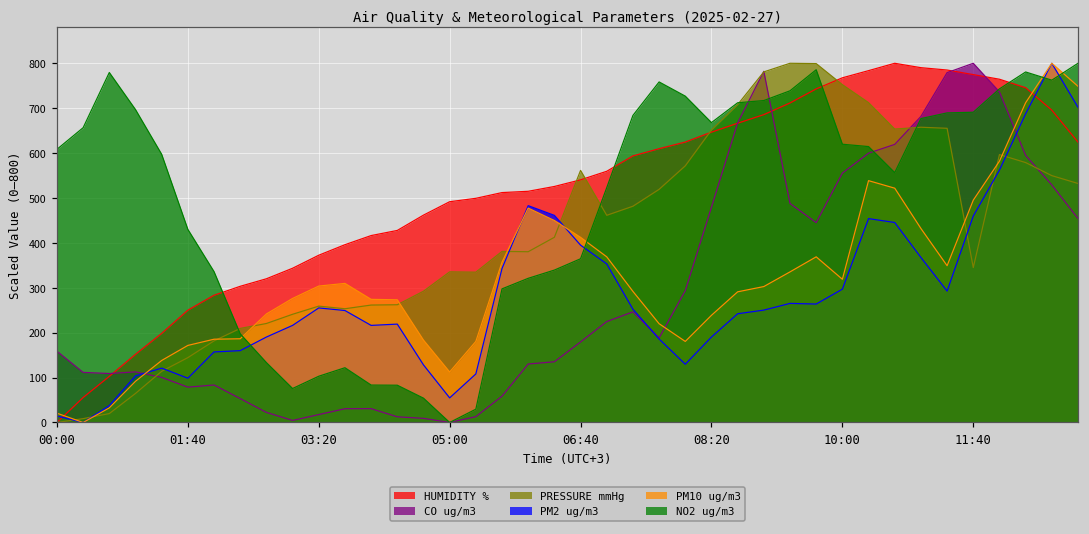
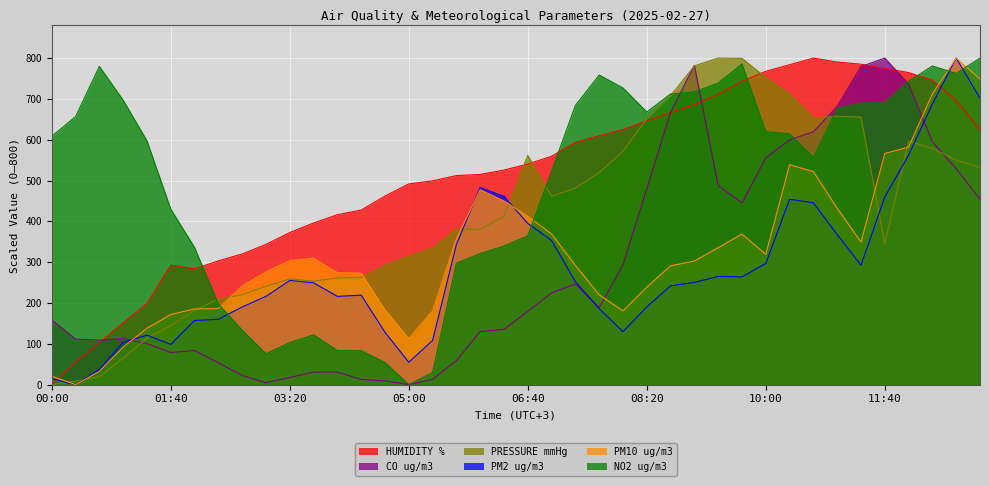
HUMIDITY %, 01:40: 250 -> 290
PRESSURE mmHg, 05:00: 340 -> 310
PM10 ug/m3, 11:40: 500 -> 570
